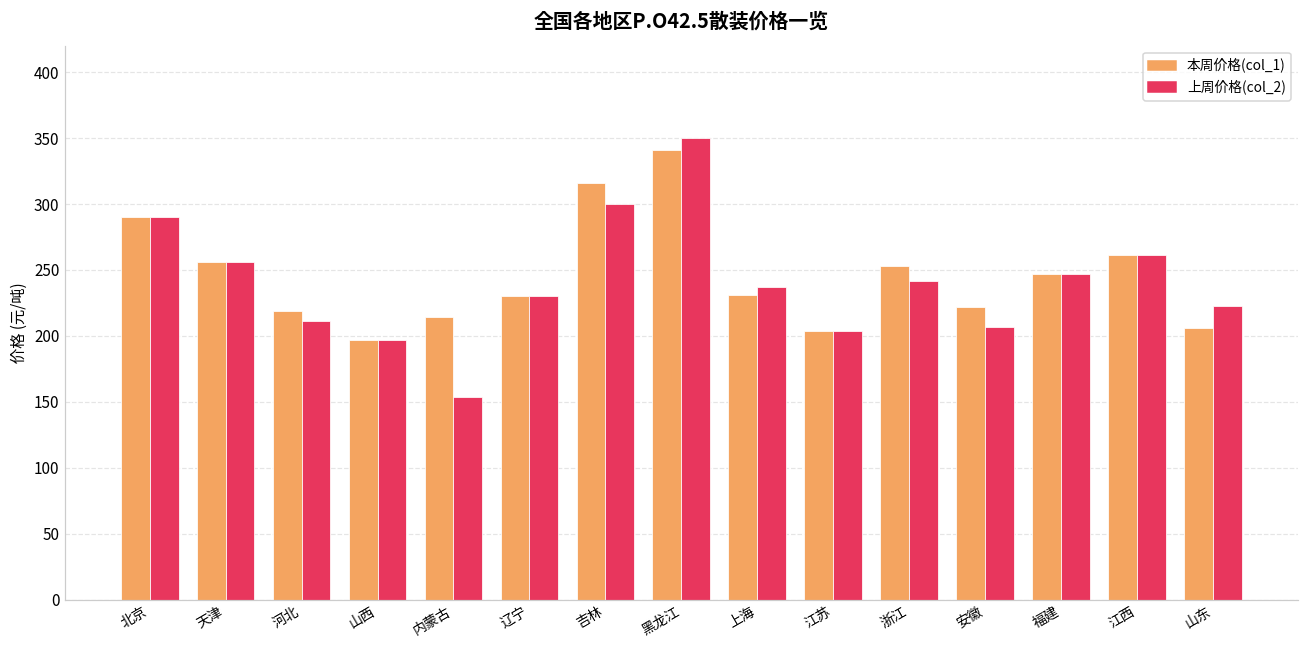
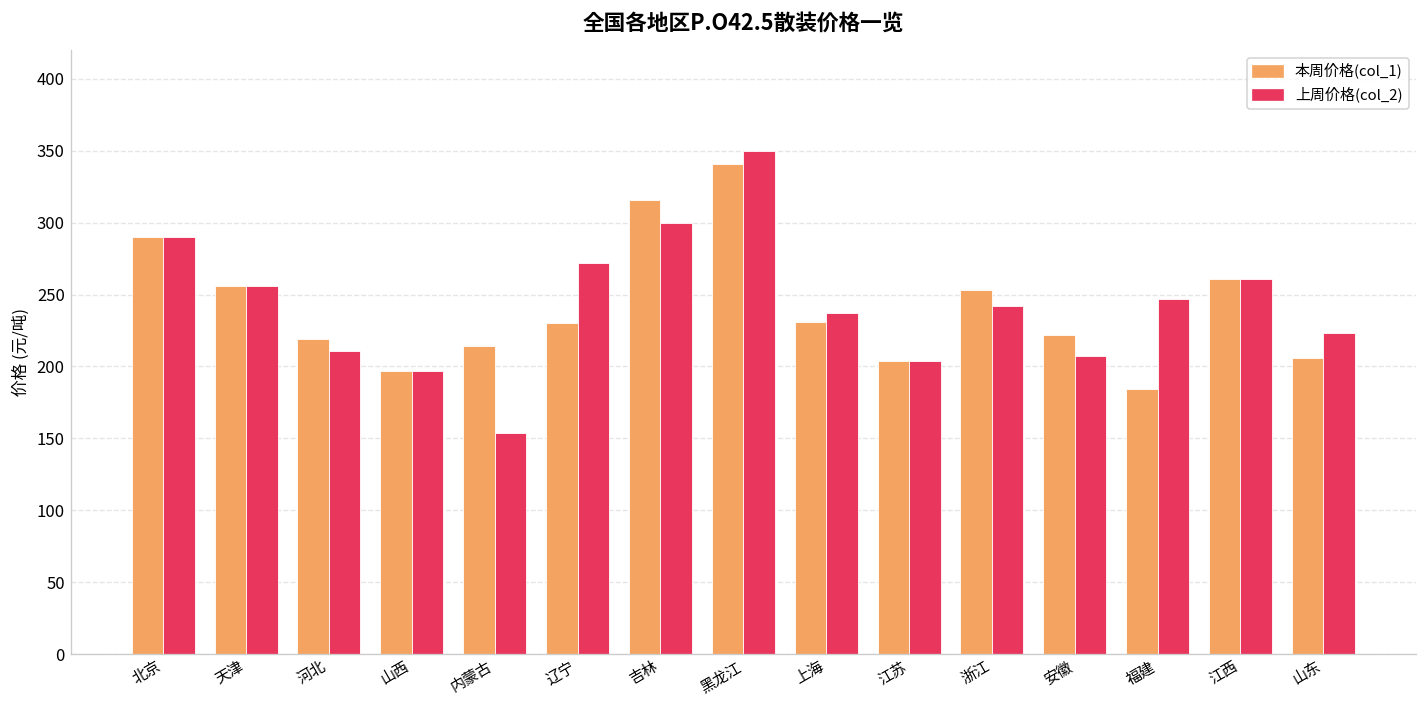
上周价格(col_2), 辽宁: 230 -> 272
本周价格(col_1), 福建: 247 -> 184
